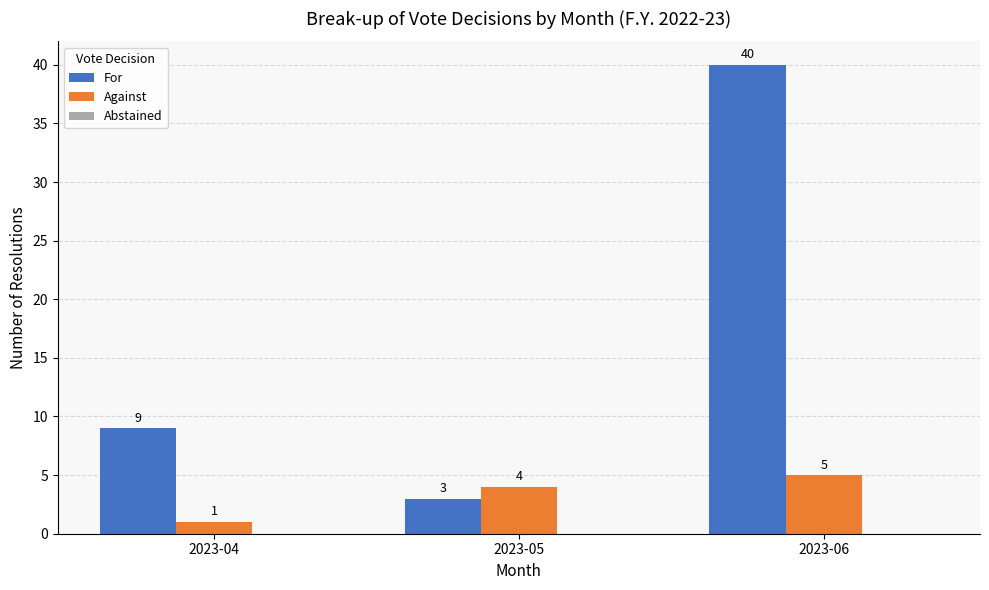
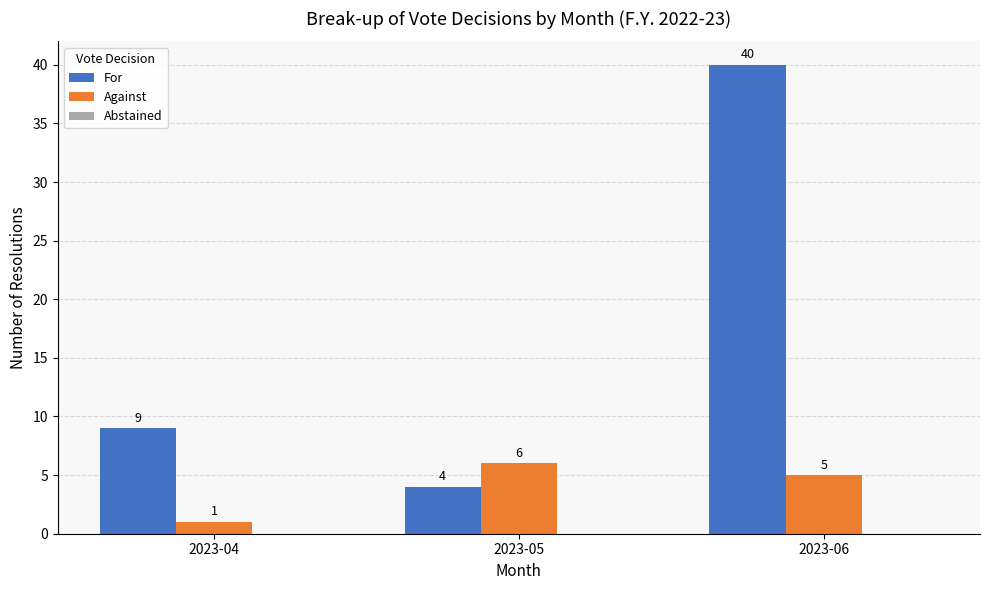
For, 2023-05: 3 -> 4
Against, 2023-05: 4 -> 6
